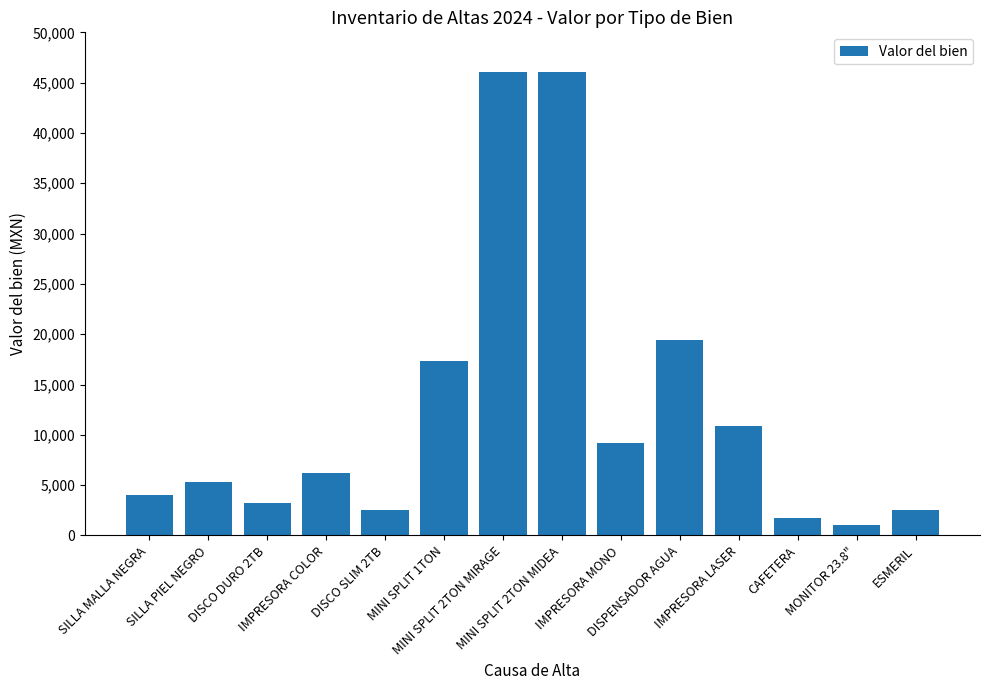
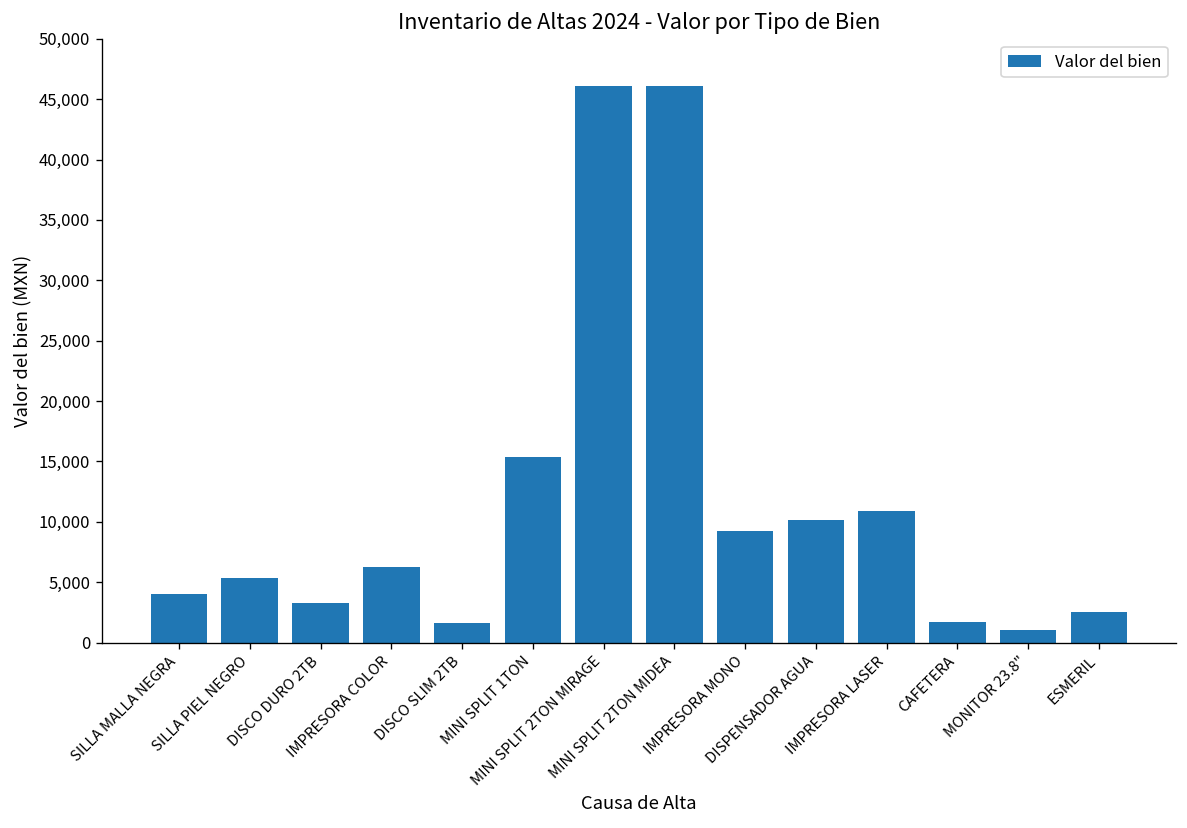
DISCO SLIM 2TB: 2,600 -> 1,600
MINI SPLIT 1TON: 17,300 -> 15,400
DISPENSADOR AGUA: 19,500 -> 10,200
